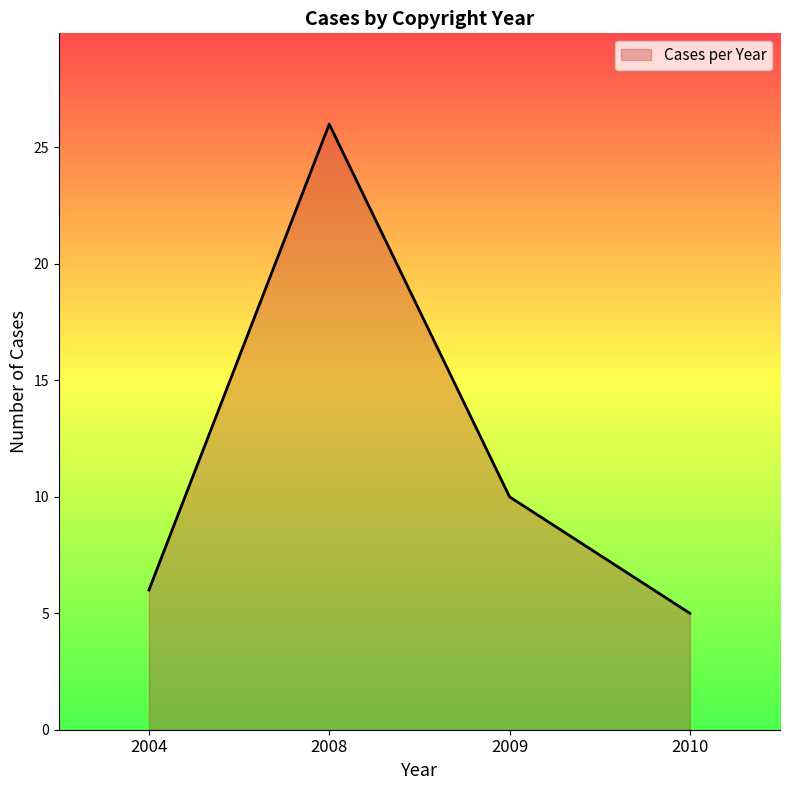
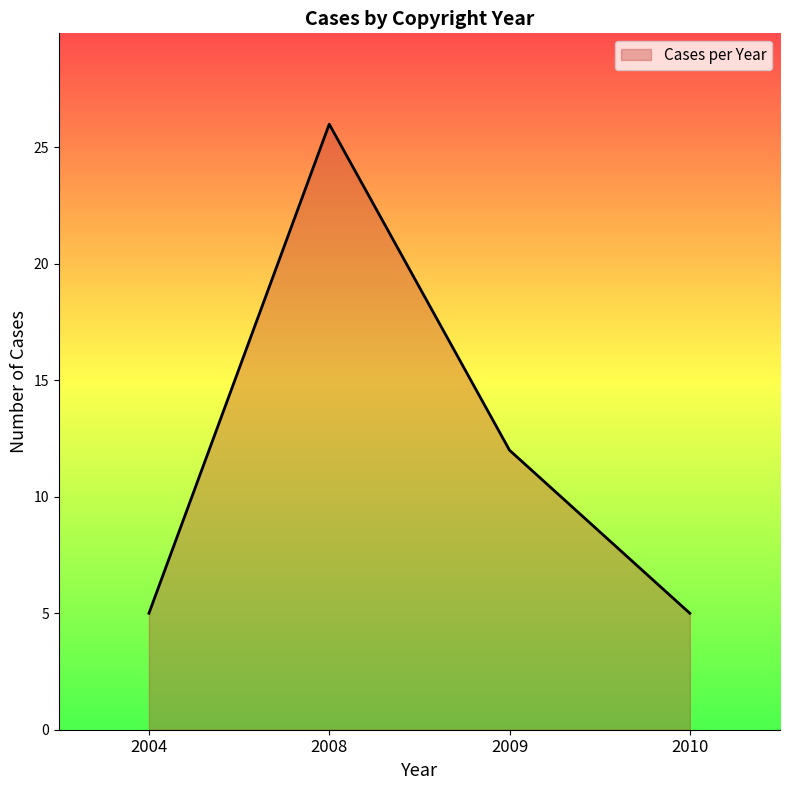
2004: 6 -> 5
2009: 10 -> 12
